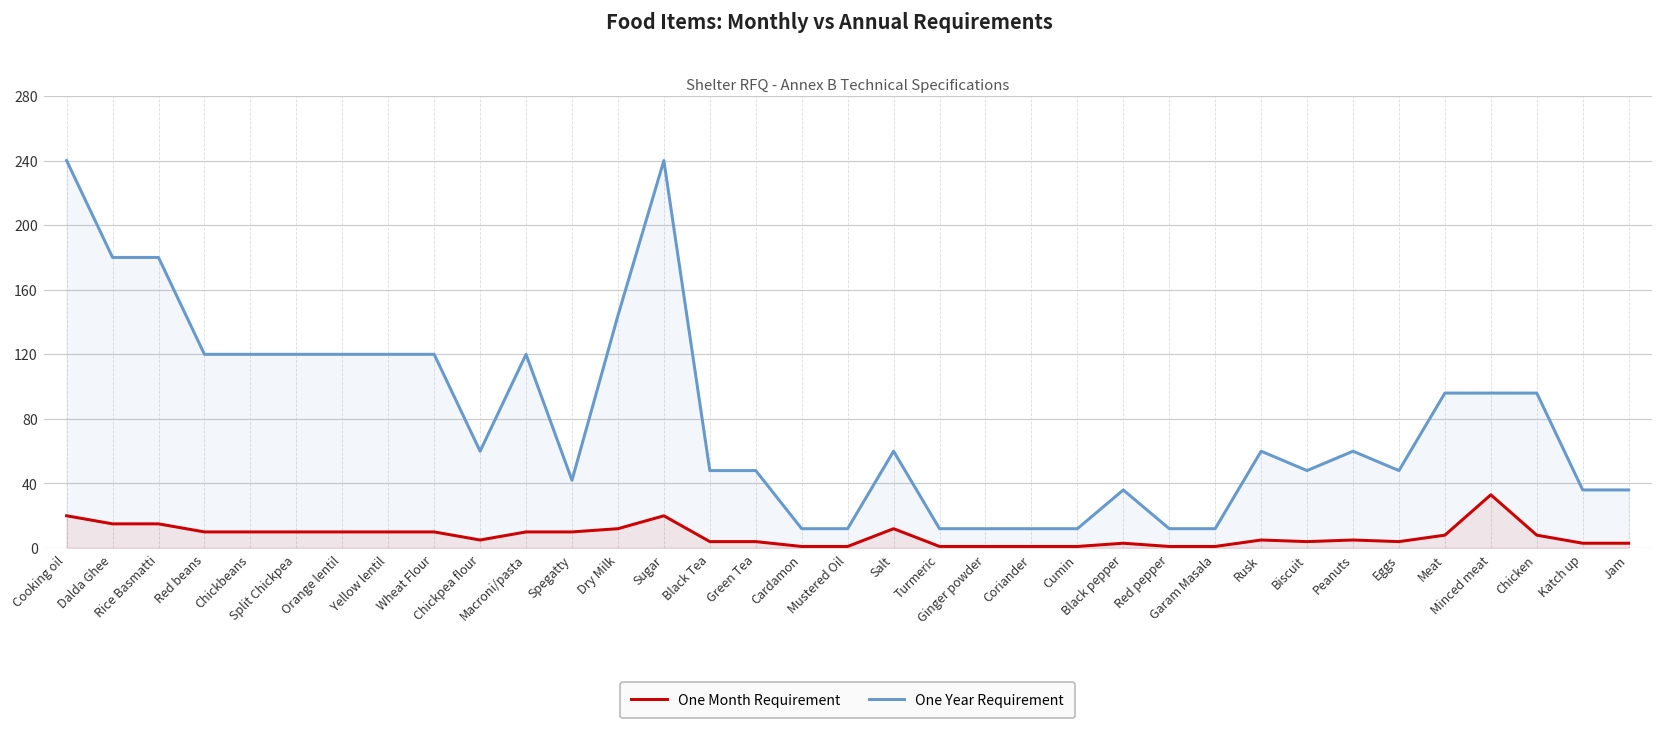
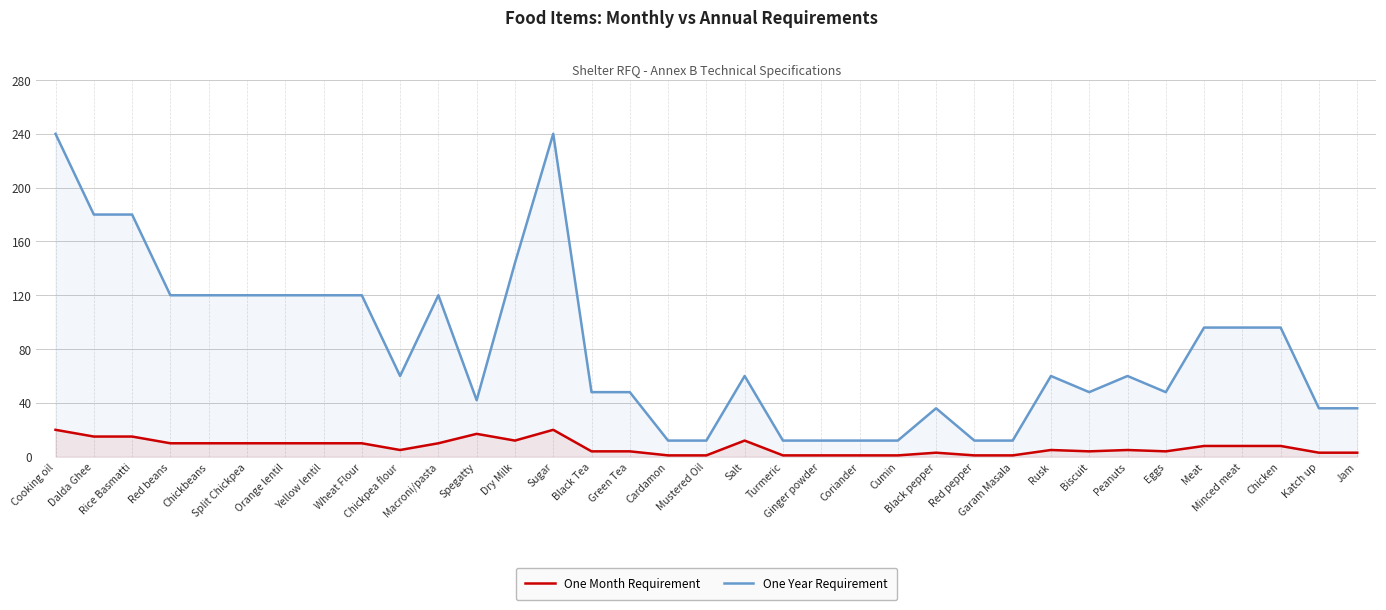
One Month Requirement, Spegatty: 10 -> 17
One Month Requirement, Minced meat: 33 -> 8
